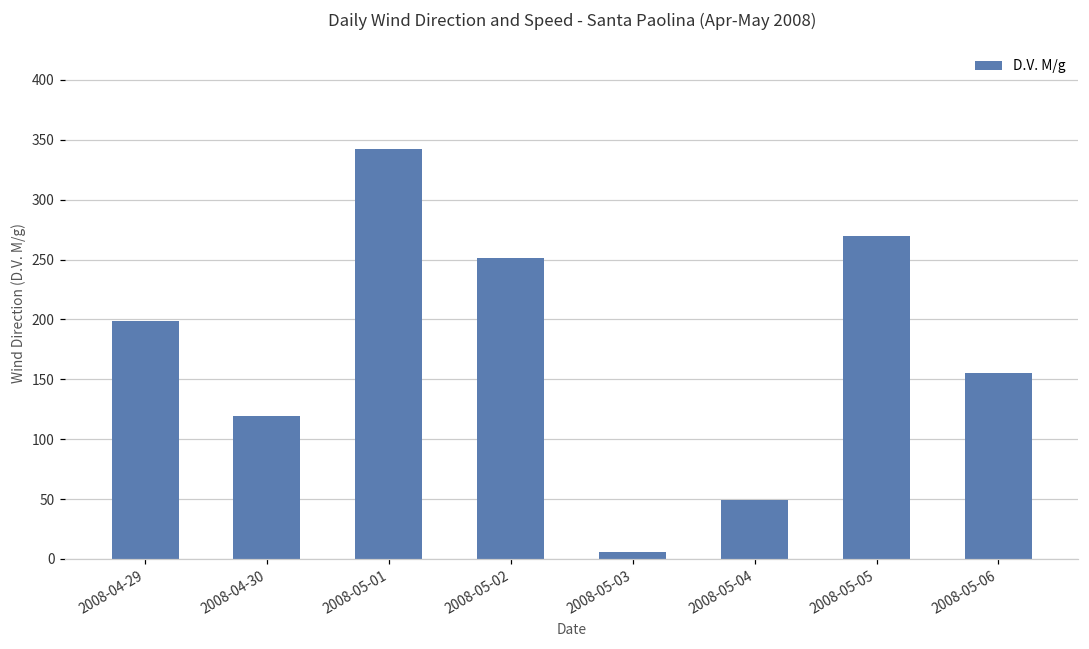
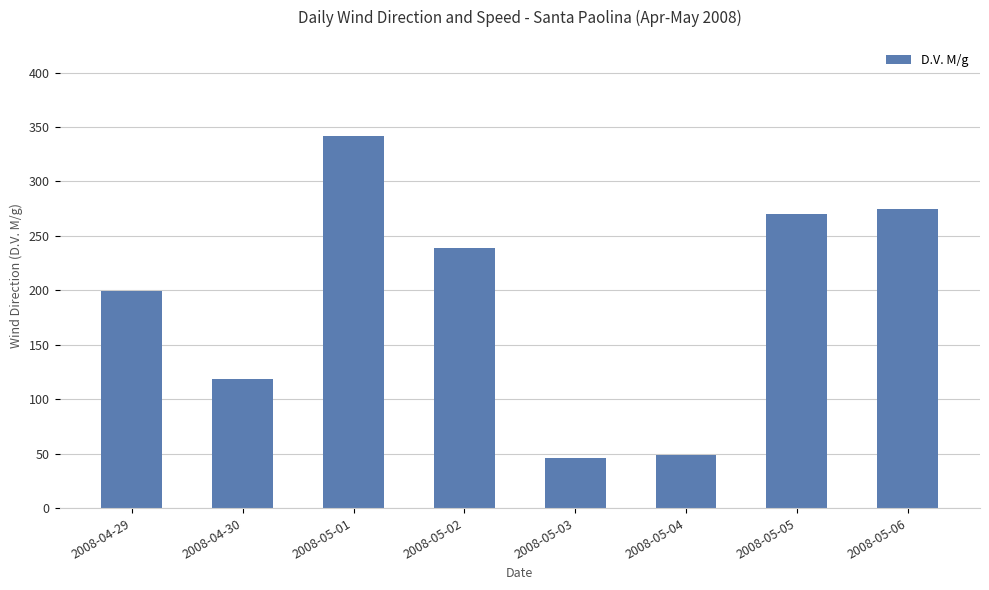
2008-05-02: 251 -> 239
2008-05-03: 6 -> 46
2008-05-06: 155 -> 275
